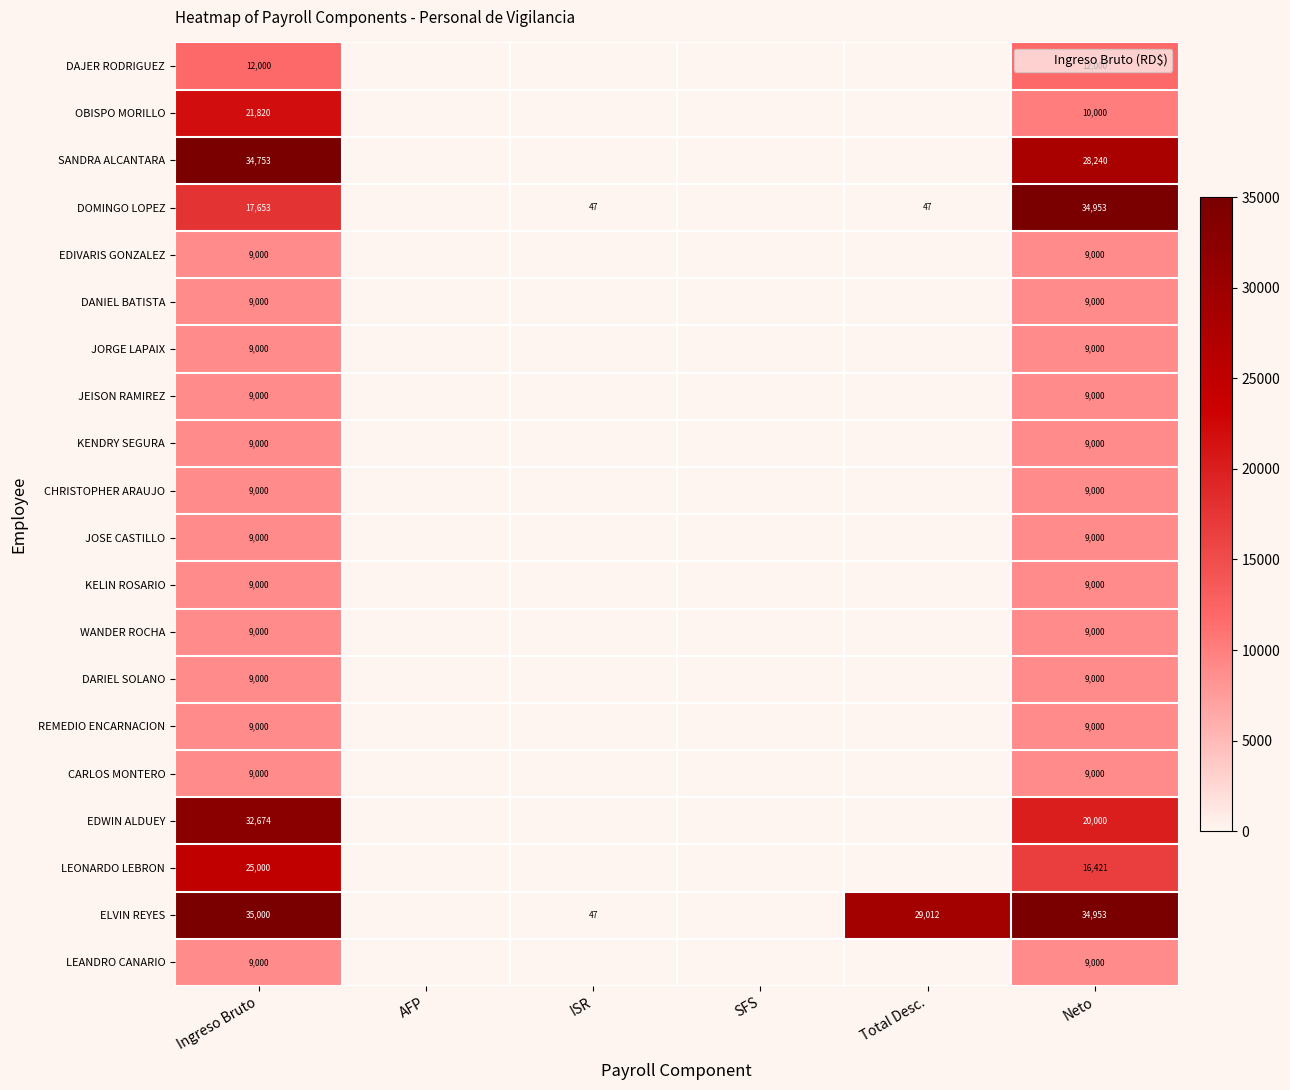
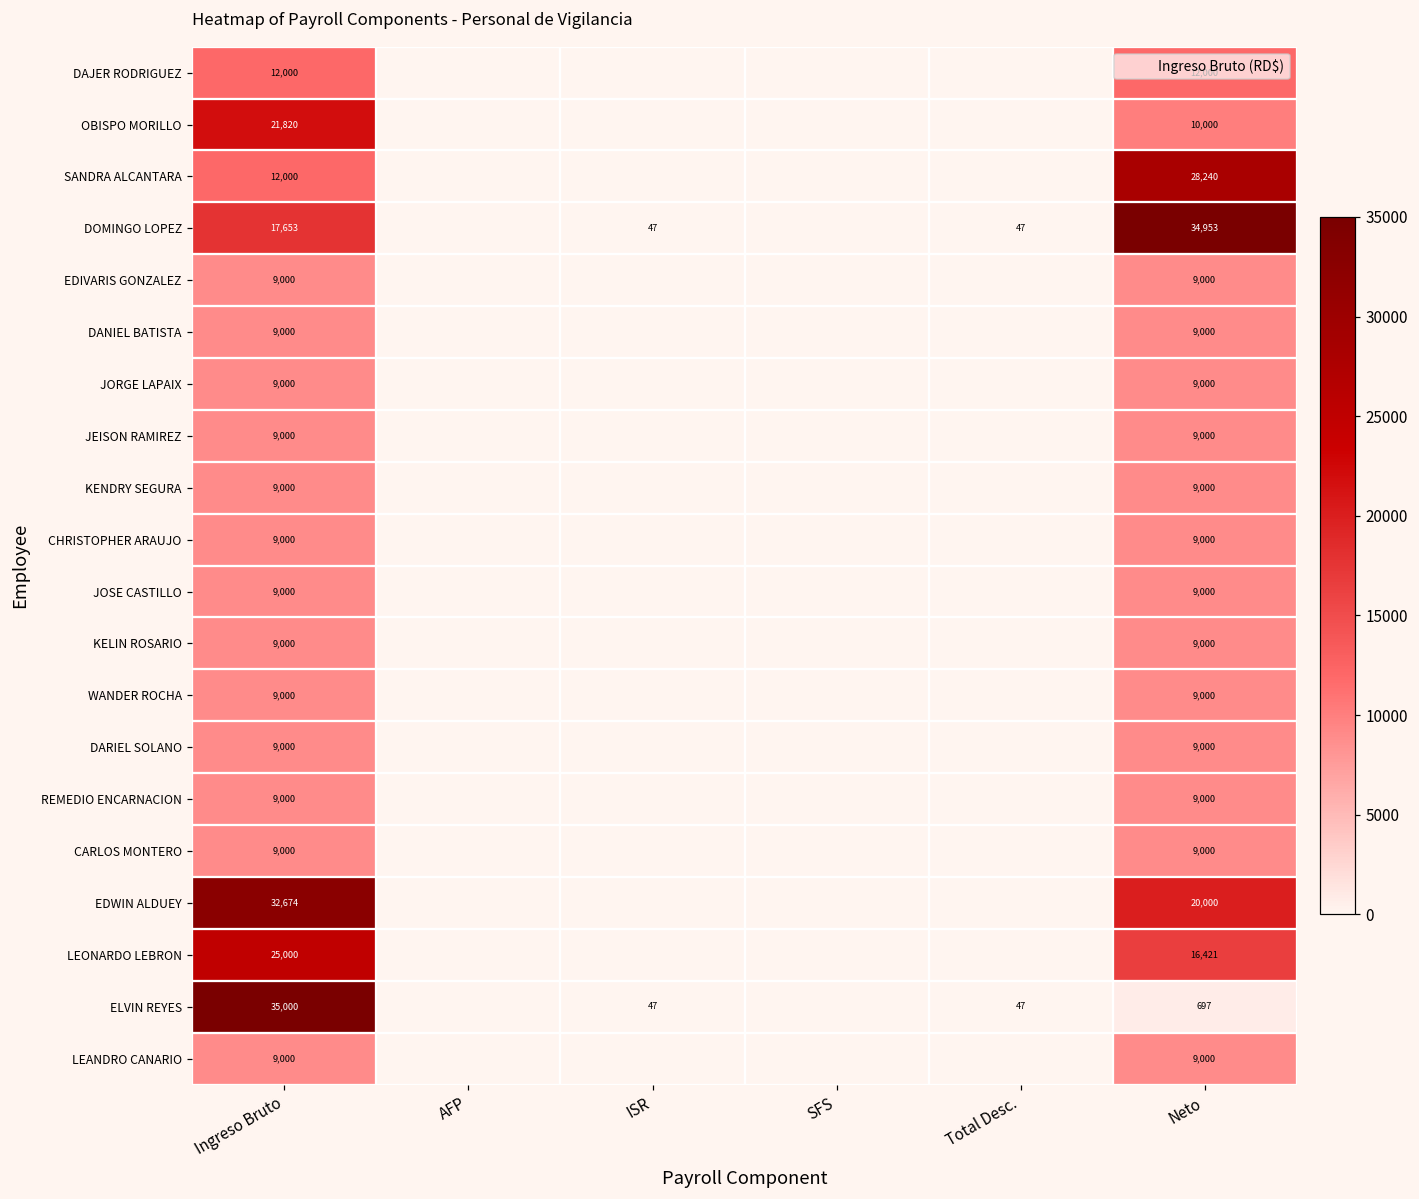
SANDRA ALCANTARA, Ingreso Bruto: 34,753 -> 12,000
ELVIN REYES, Total Desc.: 29,012 -> 47
ELVIN REYES, Neto: 34,953 -> 697
